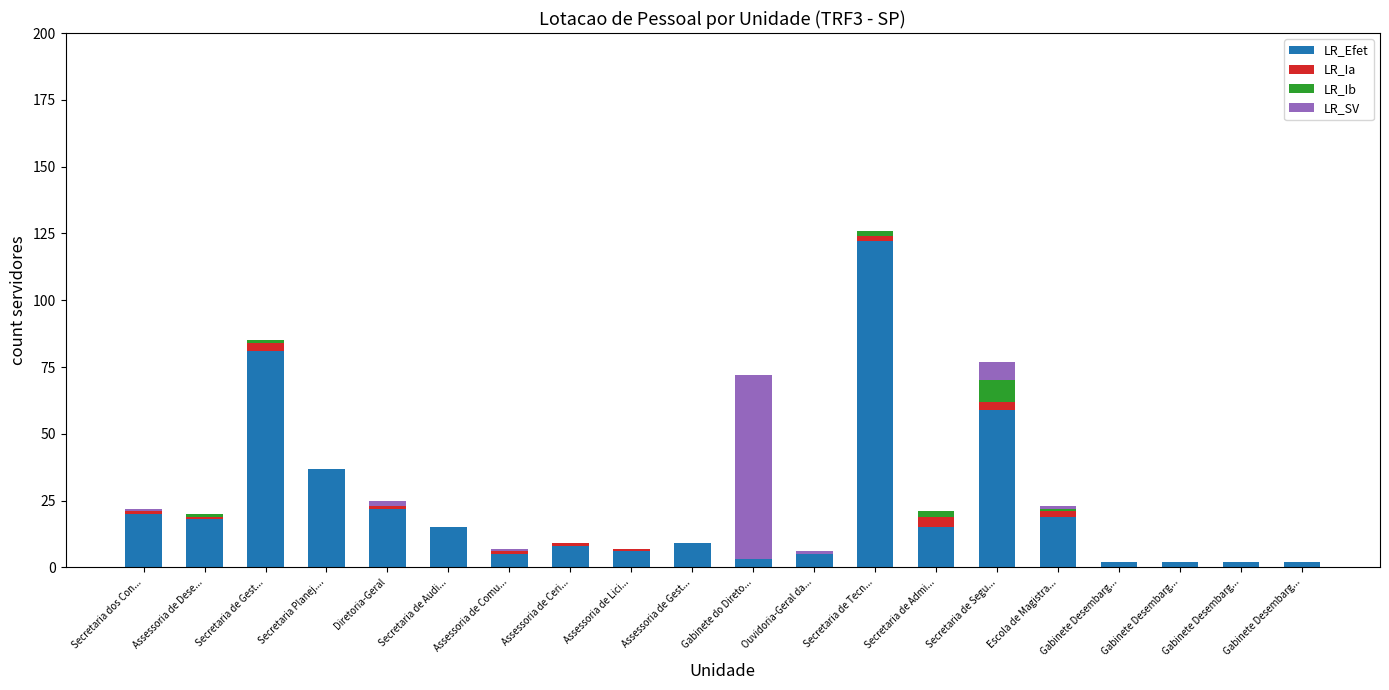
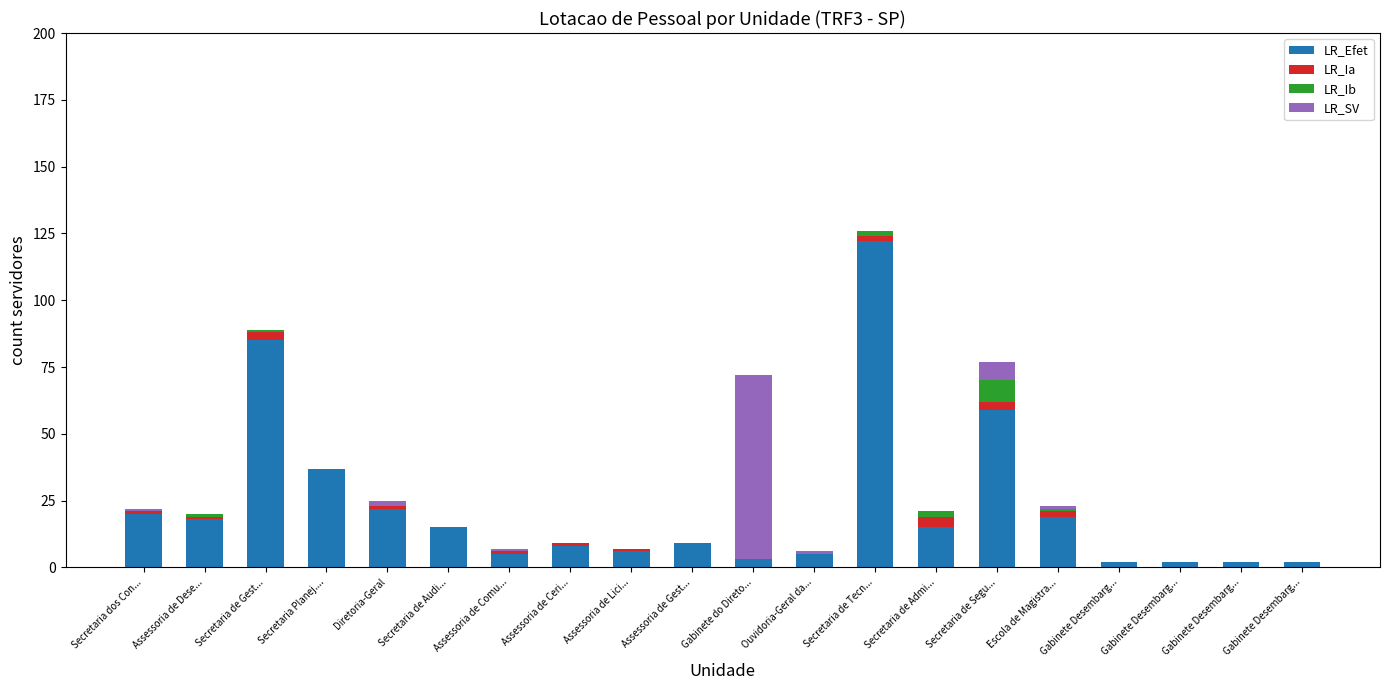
LR_Efet, Secretaria de Gest...: 81 -> 85
